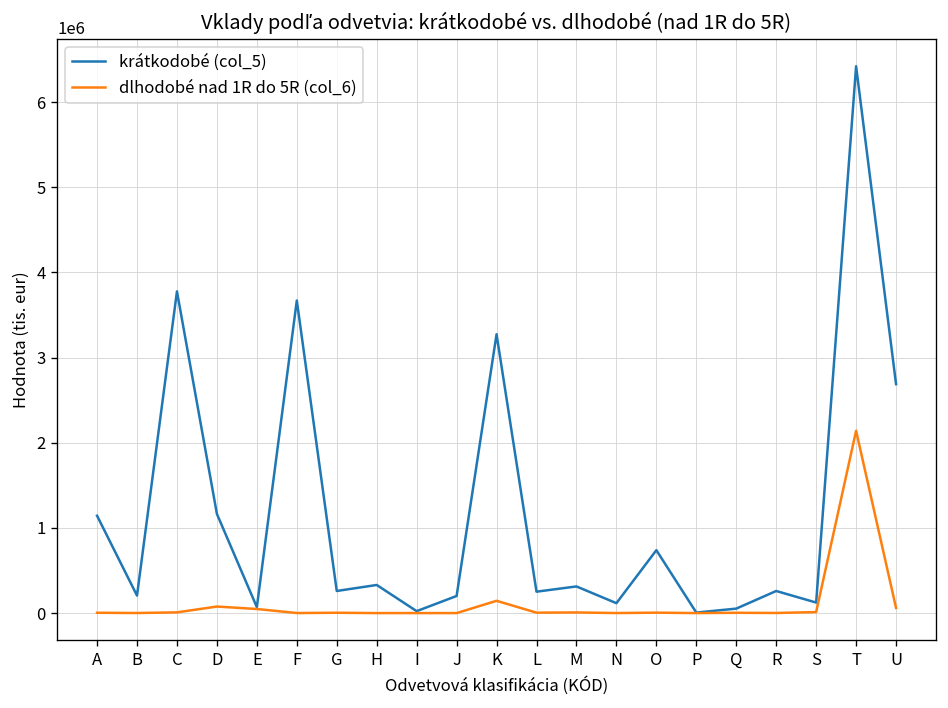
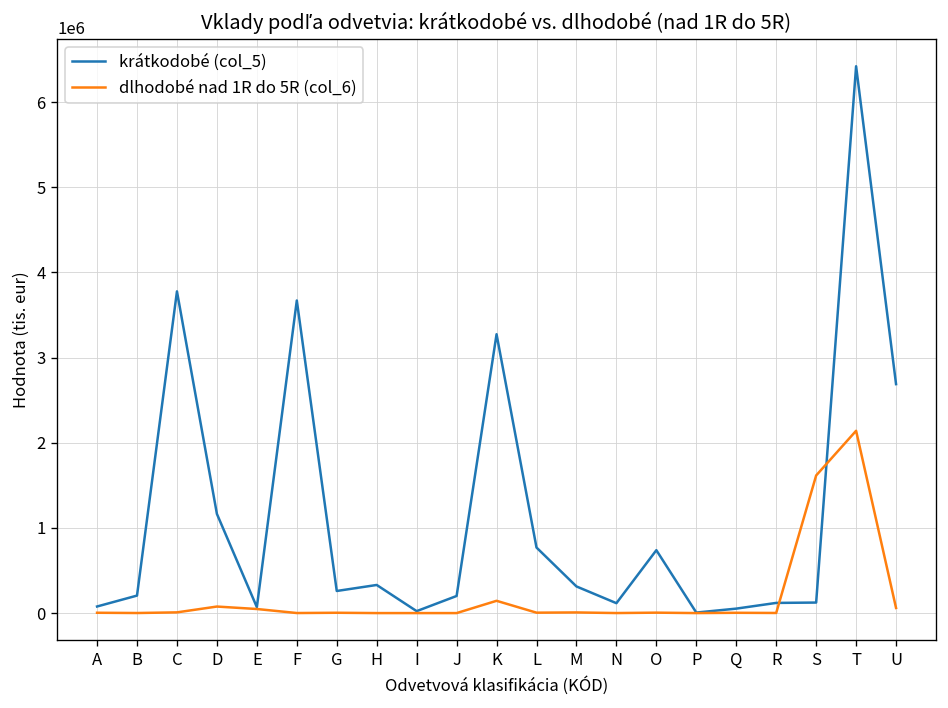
krátkodobé (col_5), A: 1100000 -> 100000
krátkodobé (col_5), L: 300000 -> 800000
krátkodobé (col_5), R: 300000 -> 100000
dlhodobé nad 1R do 5R (col_6), S: 0 -> 1600000
